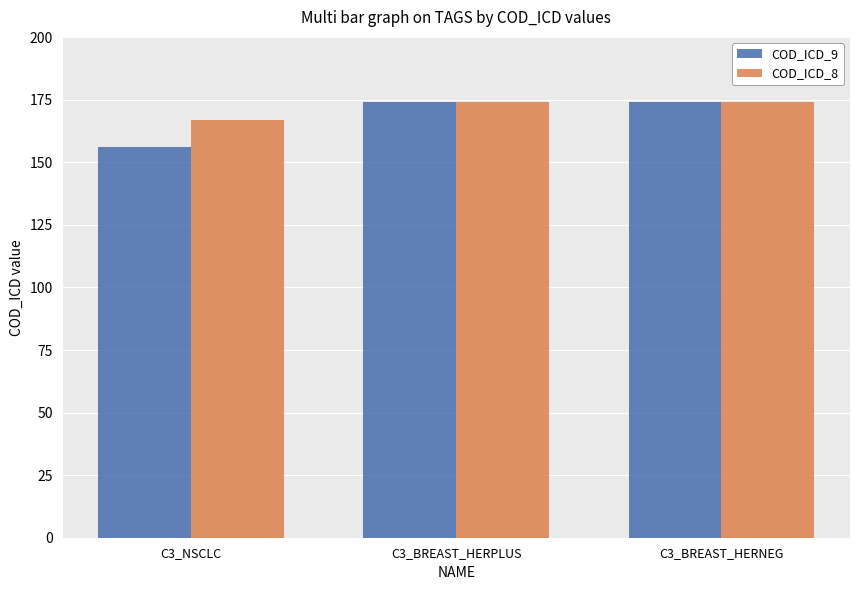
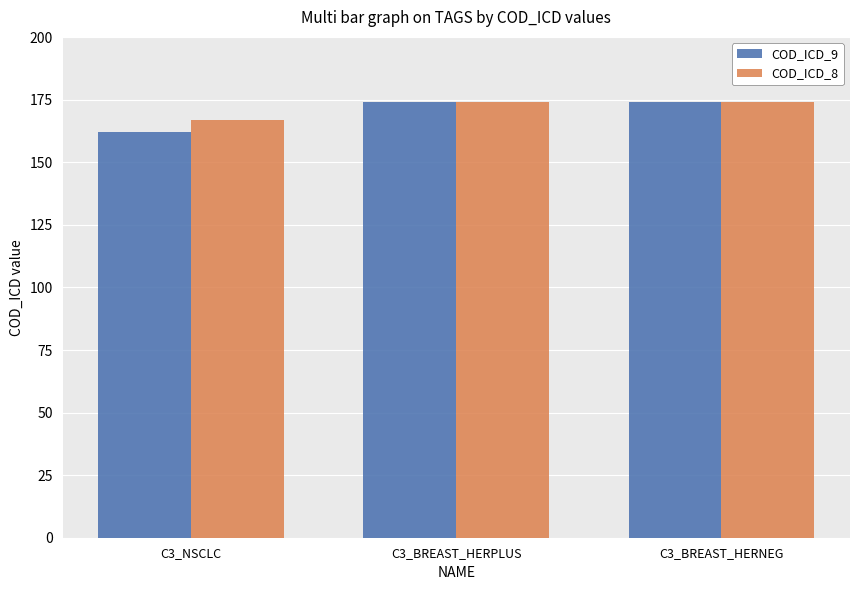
COD_ICD_9, C3_NSCLC: 156 -> 162
